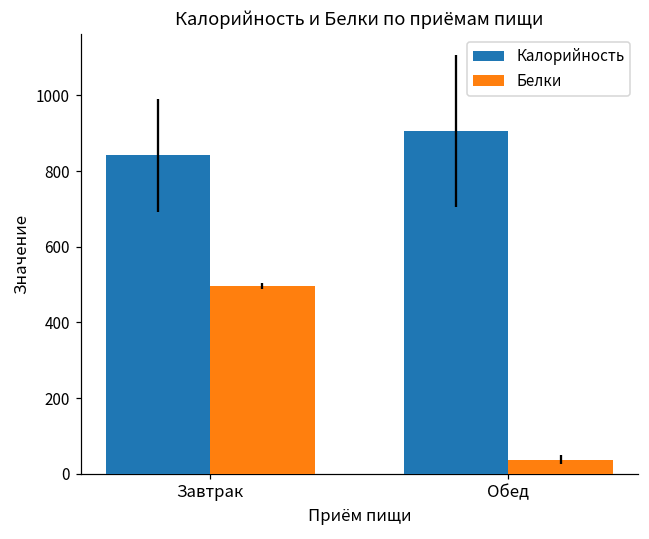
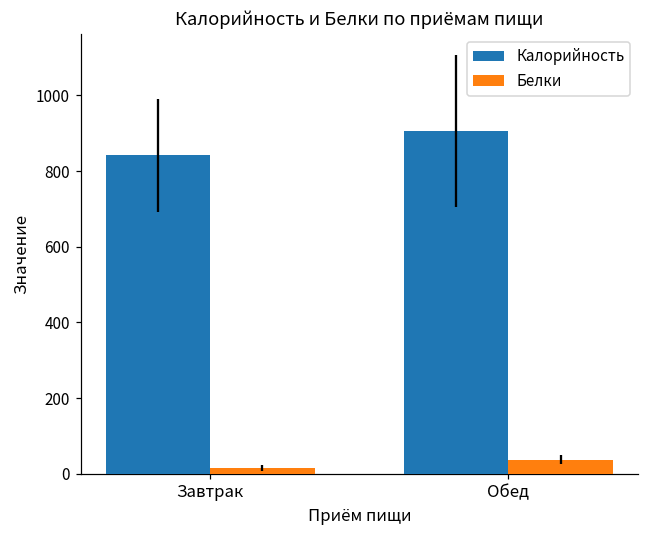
Белки, Завтрак: 500 -> 20
